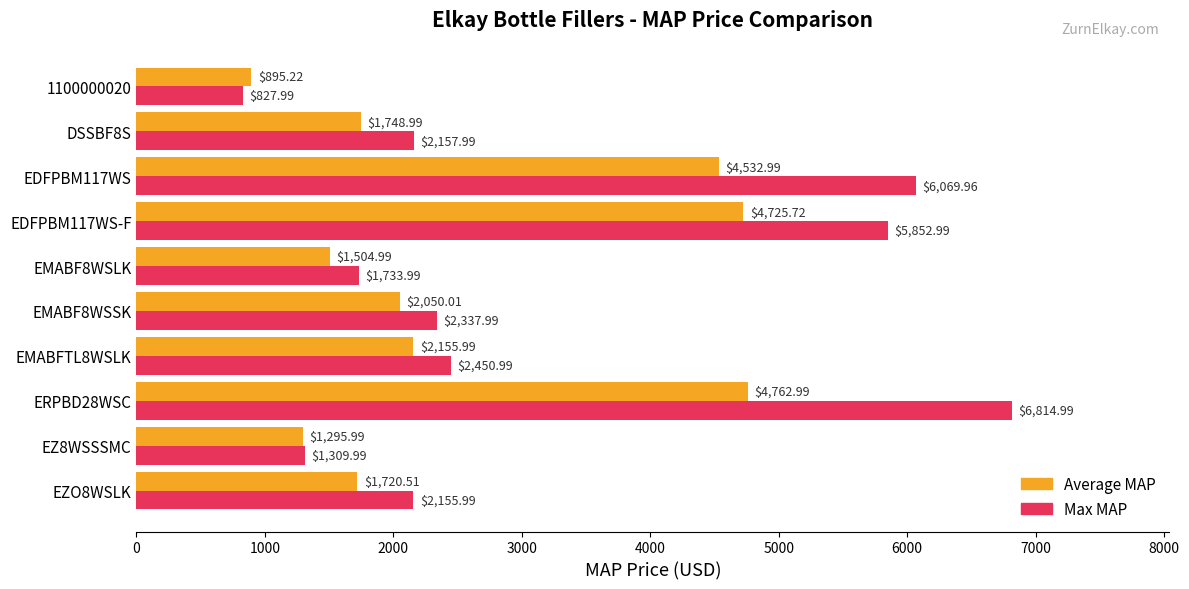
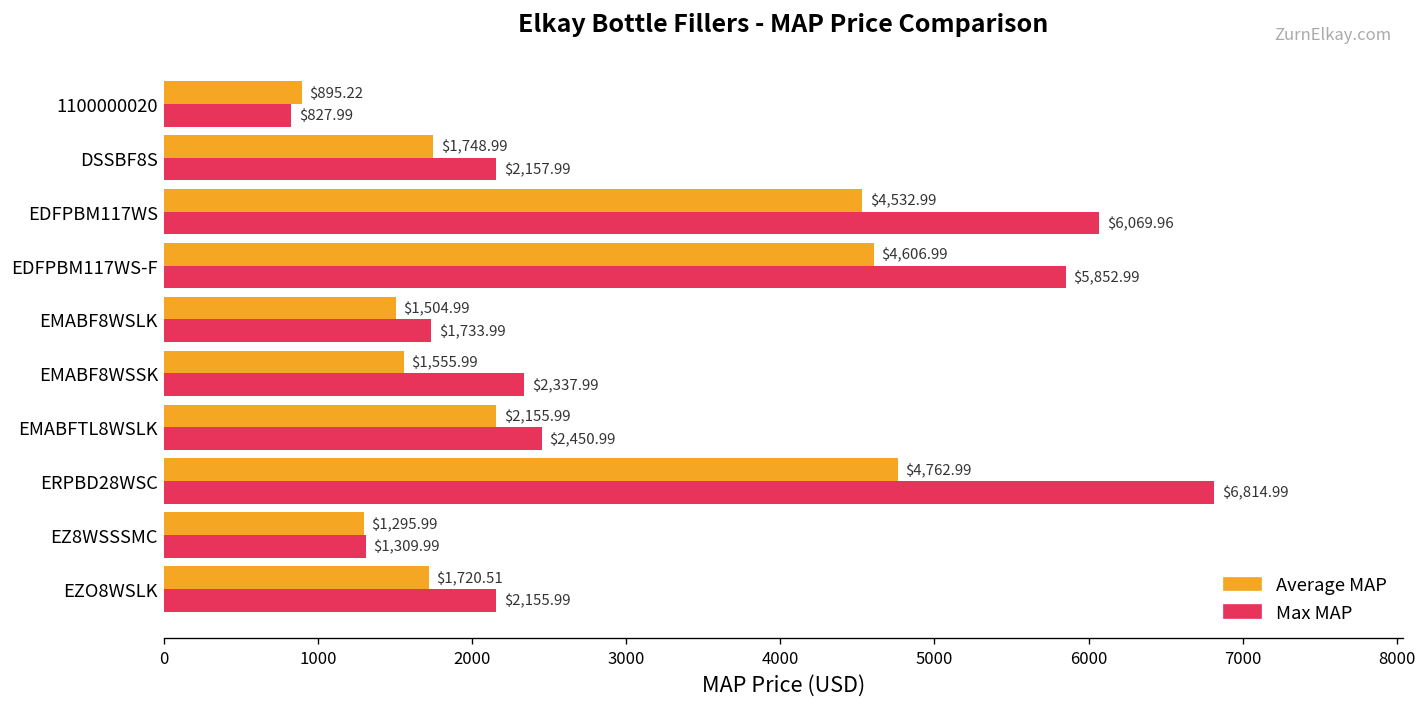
Average MAP, EDFPBM117WS-F: $4,725.72 -> $4,606.99
Average MAP, EMABF8WSSK: $2,050.01 -> $1,555.99
